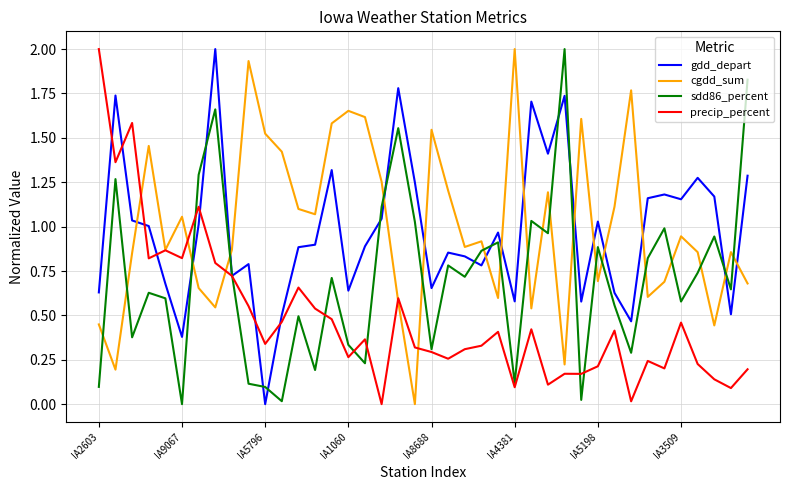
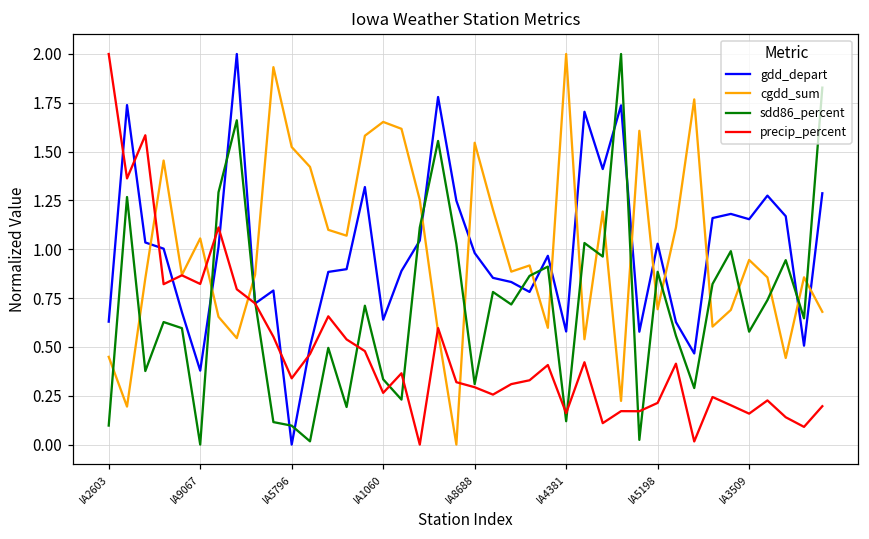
gdd_depart, IA8688: 0.65 -> 0.98
precip_percent, IA4381: 0.10 -> 0.16
precip_percent, IA3509: 0.46 -> 0.16
